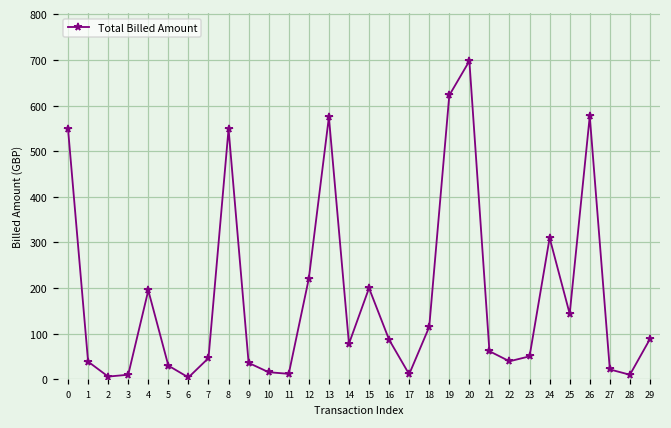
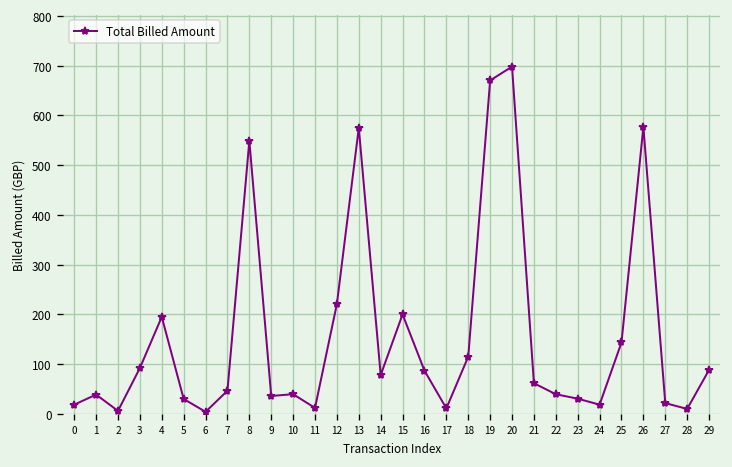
0: 550 -> 20
3: 10 -> 90
10: 20 -> 40
19: 620 -> 670
23: 50 -> 30
24: 310 -> 20
